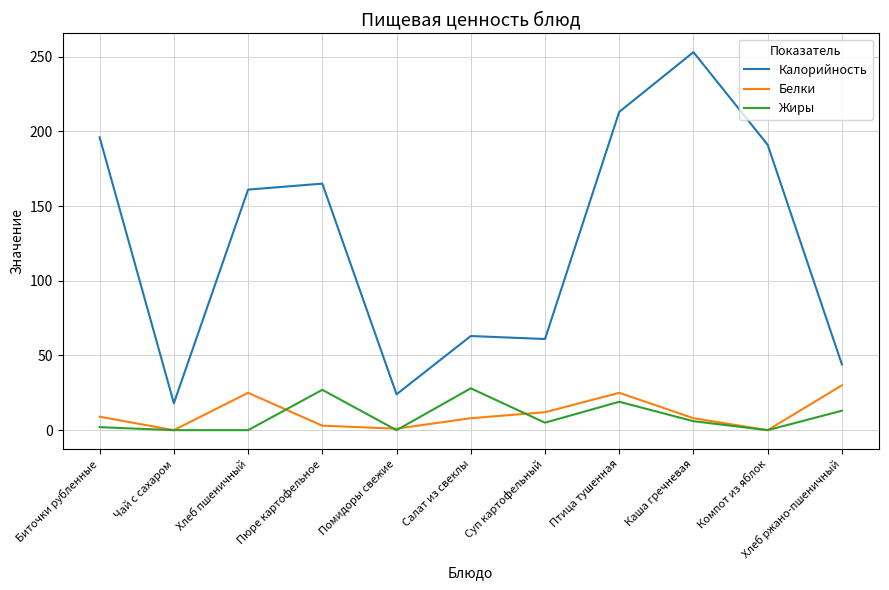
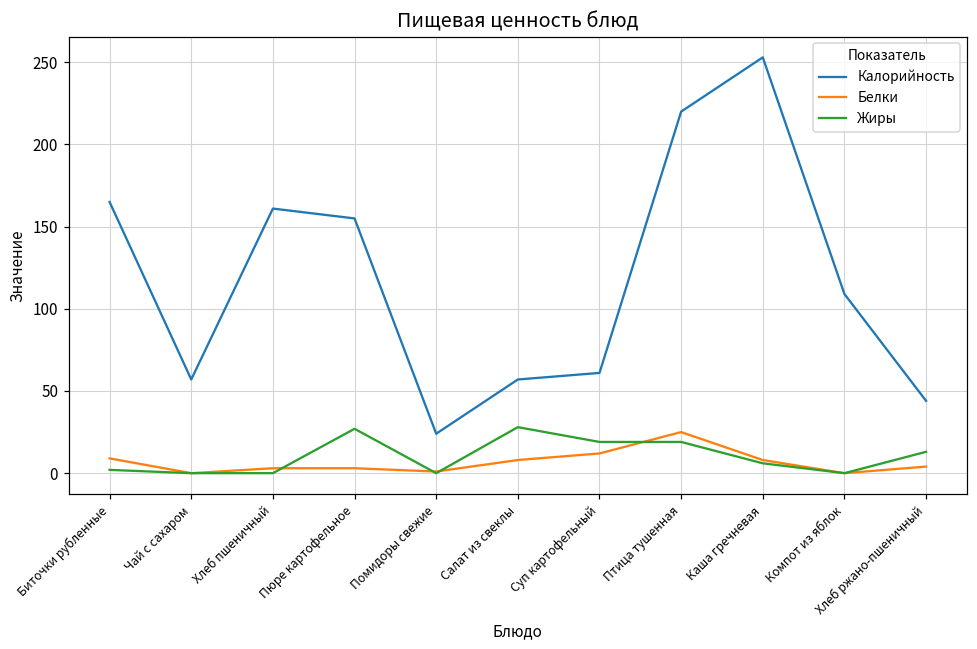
Калорийность, Биточки рубленные: 196 -> 165
Калорийность, Чай с сахаром: 18 -> 57
Белки, Хлеб пшеничный: 25 -> 3
Калорийность, Пюре картофельное: 165 -> 155
Калорийность, Салат из свеклы: 63 -> 57
Жиры, Суп картофельный: 5 -> 19
Калорийность, Птица тушенная: 213 -> 220
Калорийность, Компот из яблок: 191 -> 109
Белки, Хлеб ржано-пшеничный: 30 -> 4
